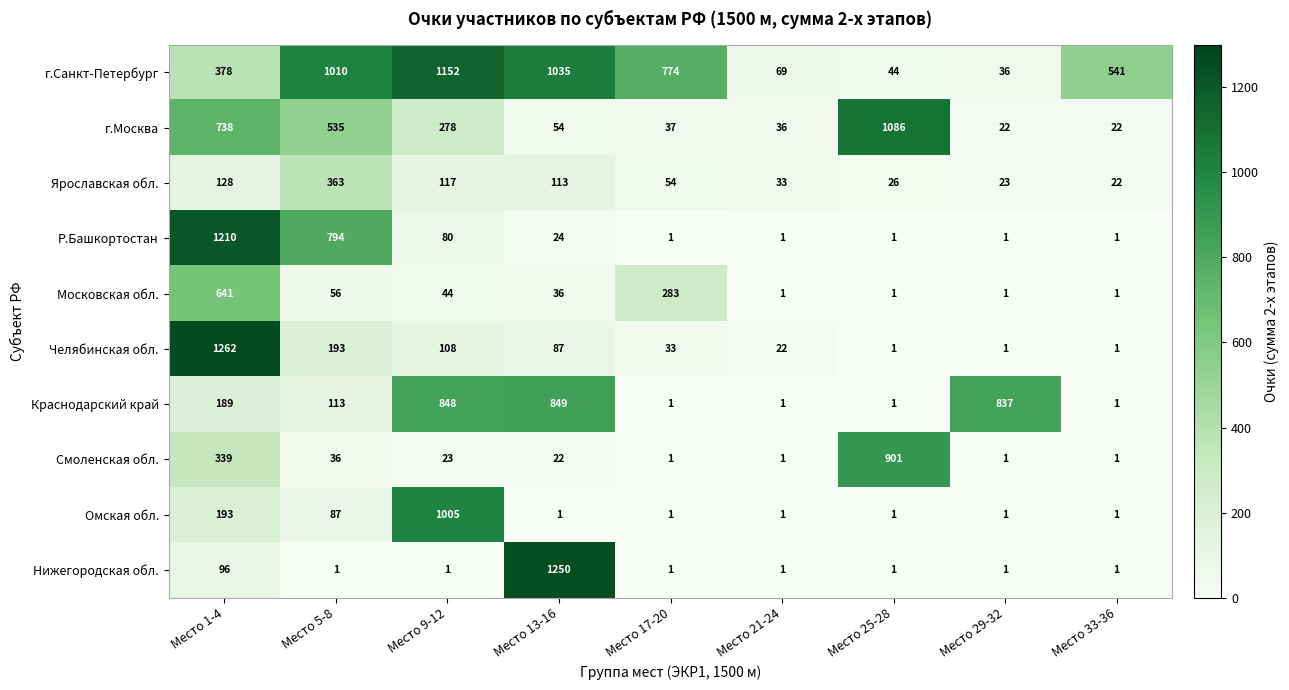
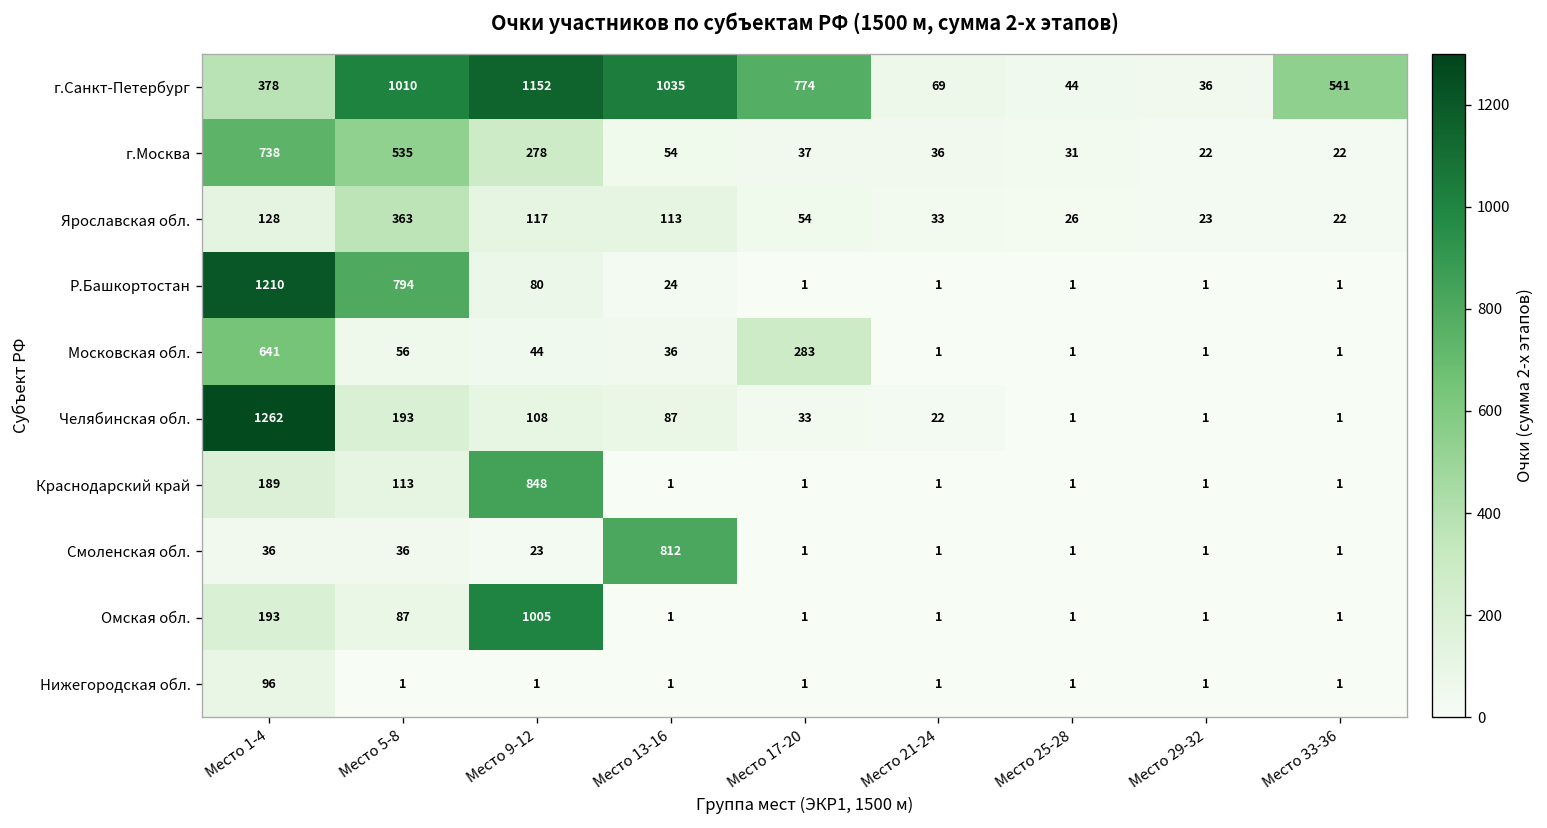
г.Москва, Место 25-28: 1086 -> 31
Краснодарский край, Место 13-16: 849 -> 1
Краснодарский край, Место 29-32: 837 -> 1
Смоленская обл., Место 1-4: 339 -> 36
Смоленская обл., Место 13-16: 22 -> 812
Смоленская обл., Место 25-28: 901 -> 1
Нижегородская обл., Место 13-16: 1250 -> 1
